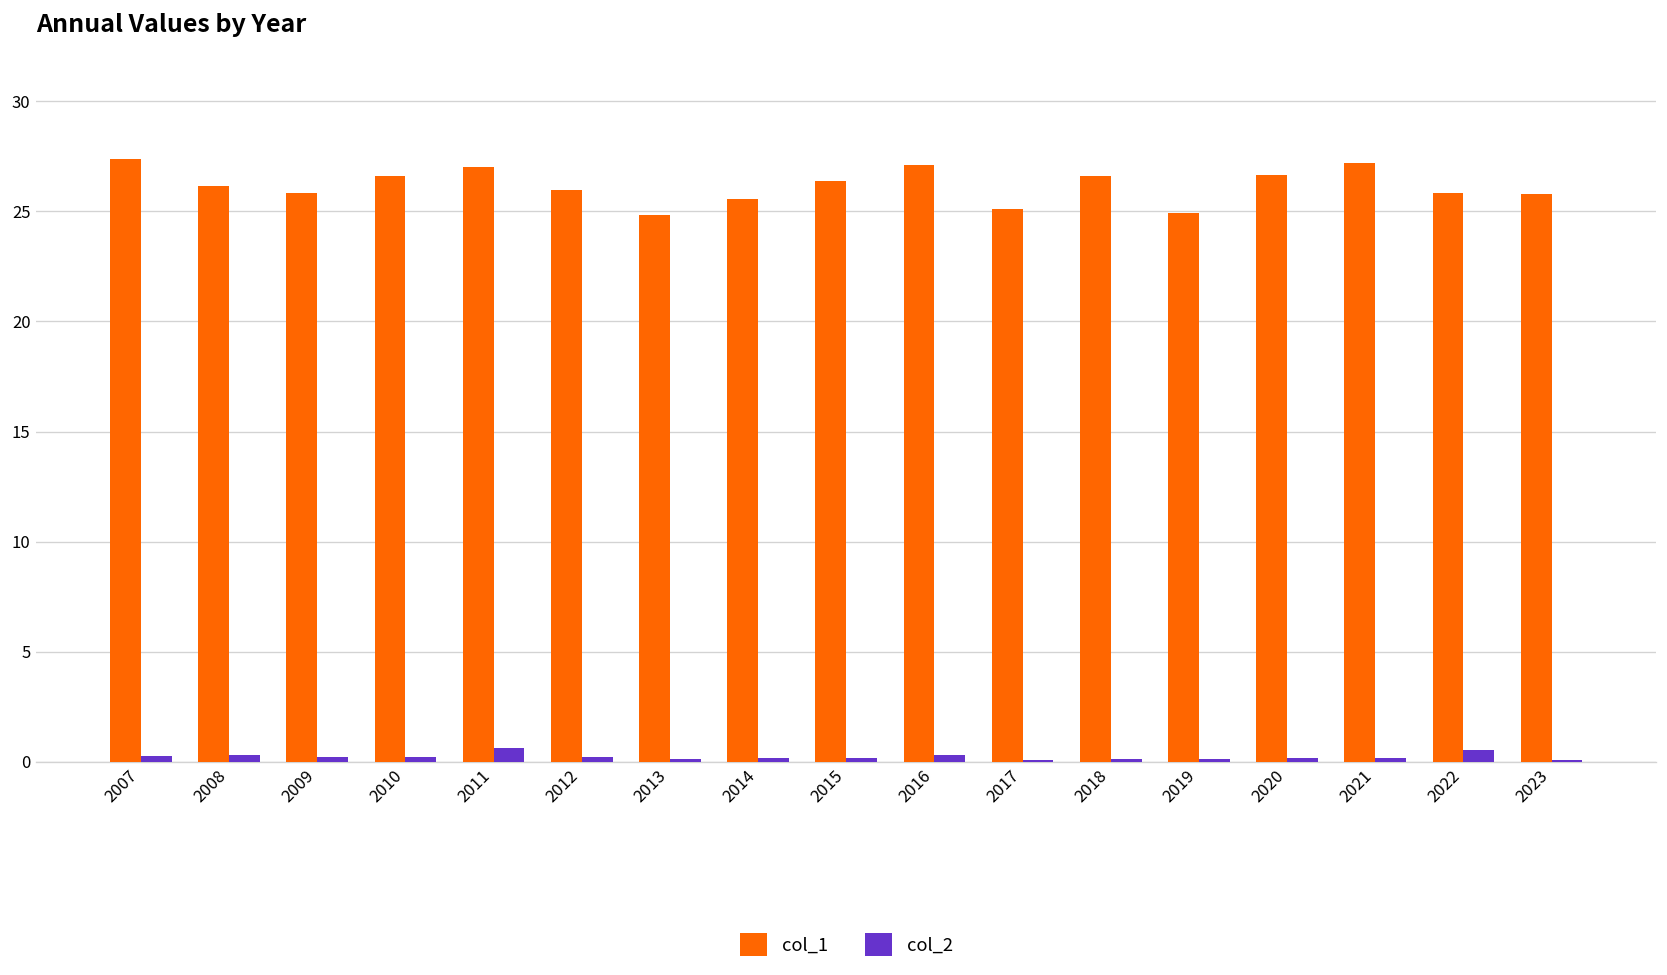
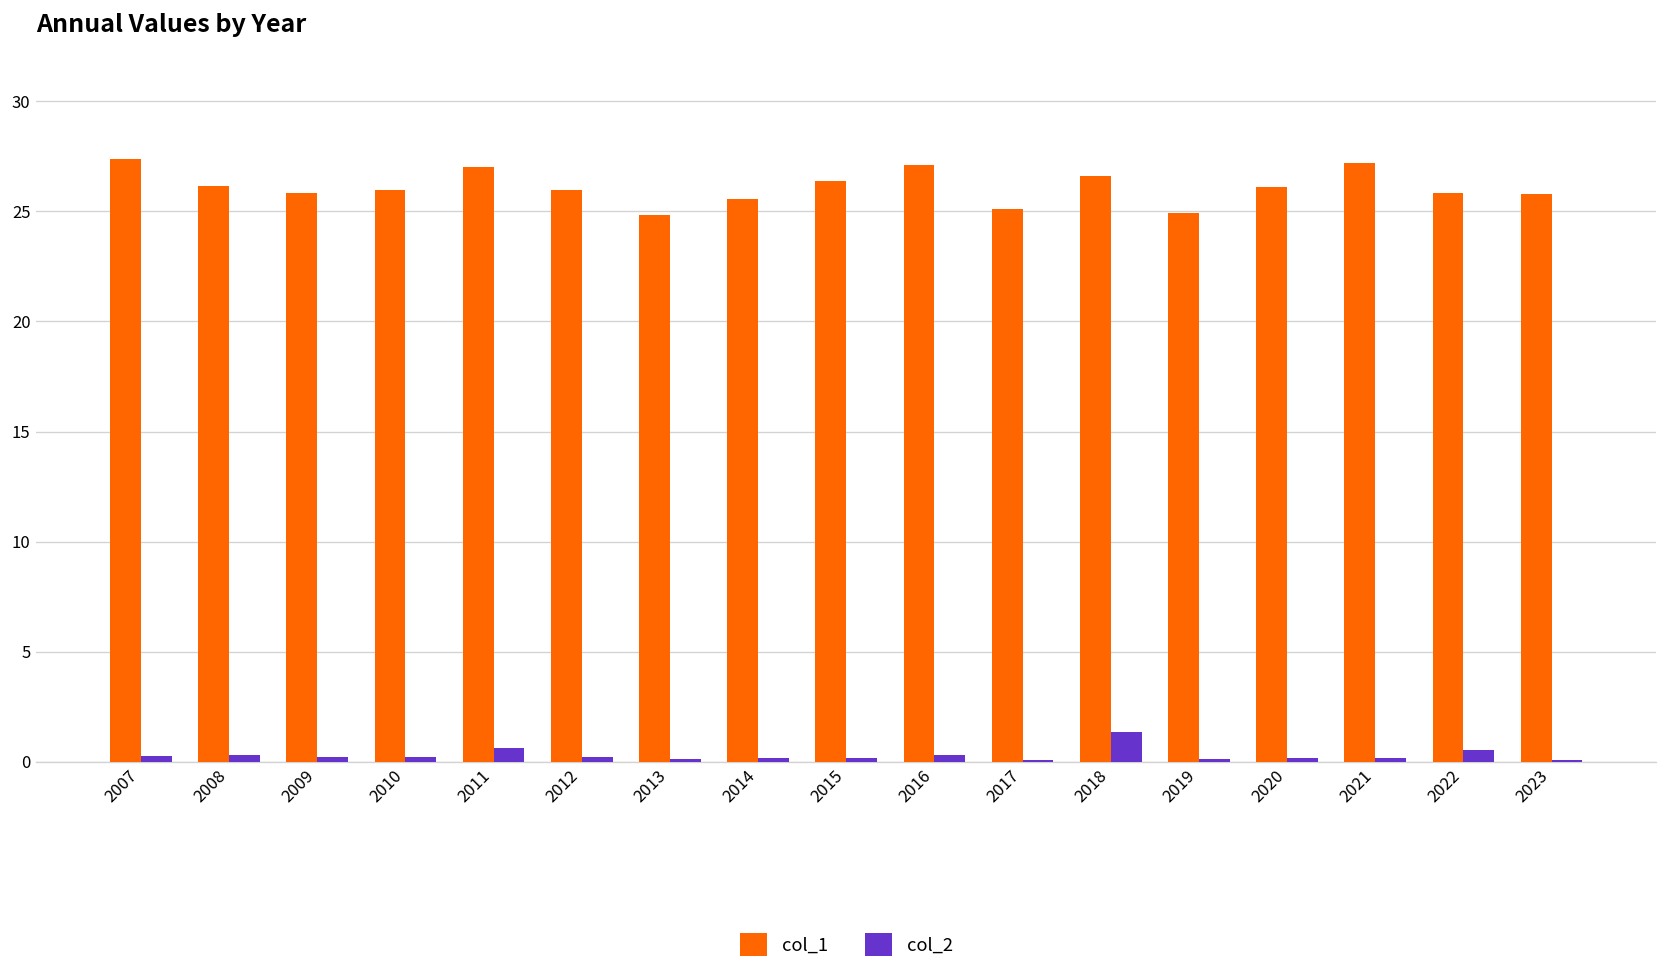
col_1, 2010: 26.6 -> 26.0
col_2, 2018: 0.1 -> 1.4
col_1, 2020: 26.6 -> 26.1
